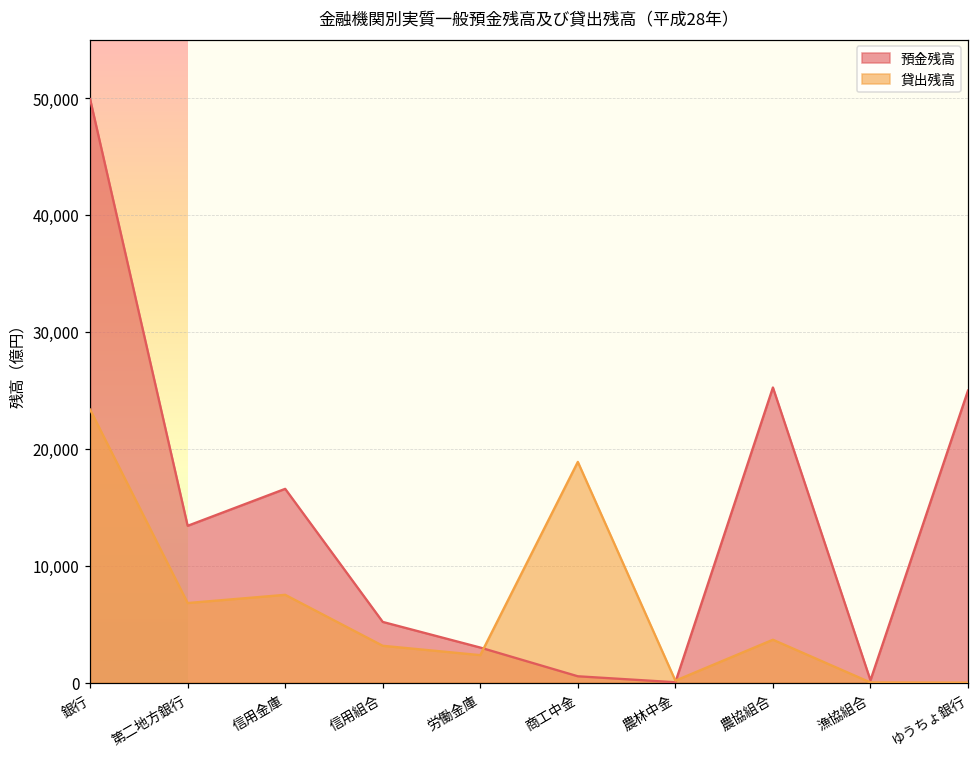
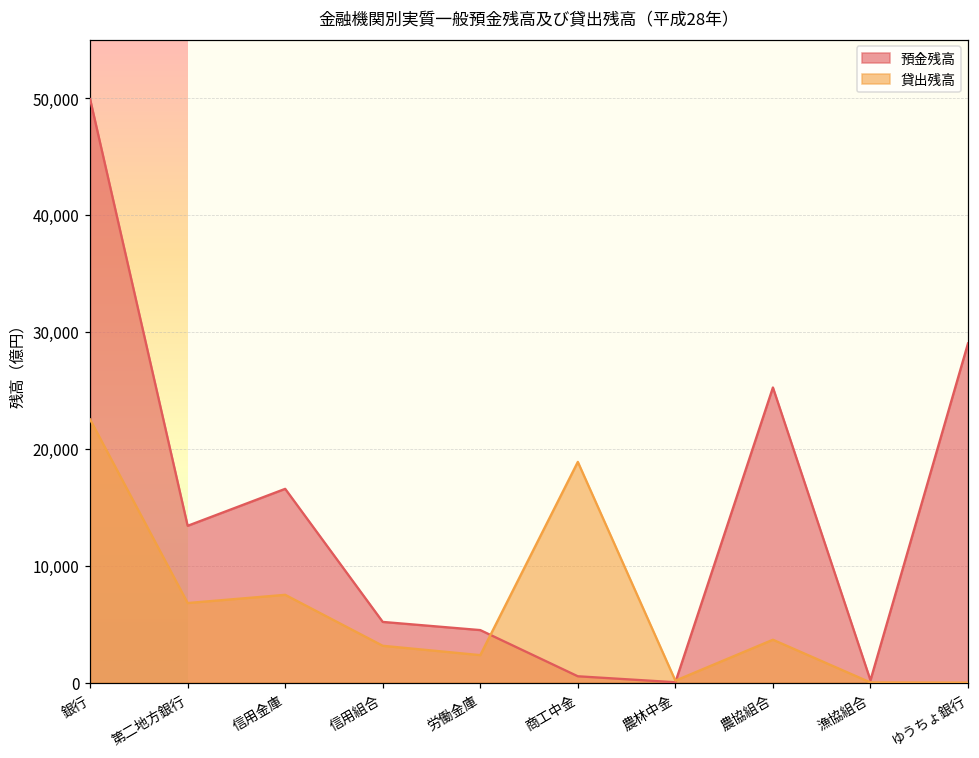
貸出残高, 銀行: 23,400 -> 22,500
預金残高, 労働金庫: 3,000 -> 4,500
預金残高, ゆうちょ銀行: 25,000 -> 29,000
